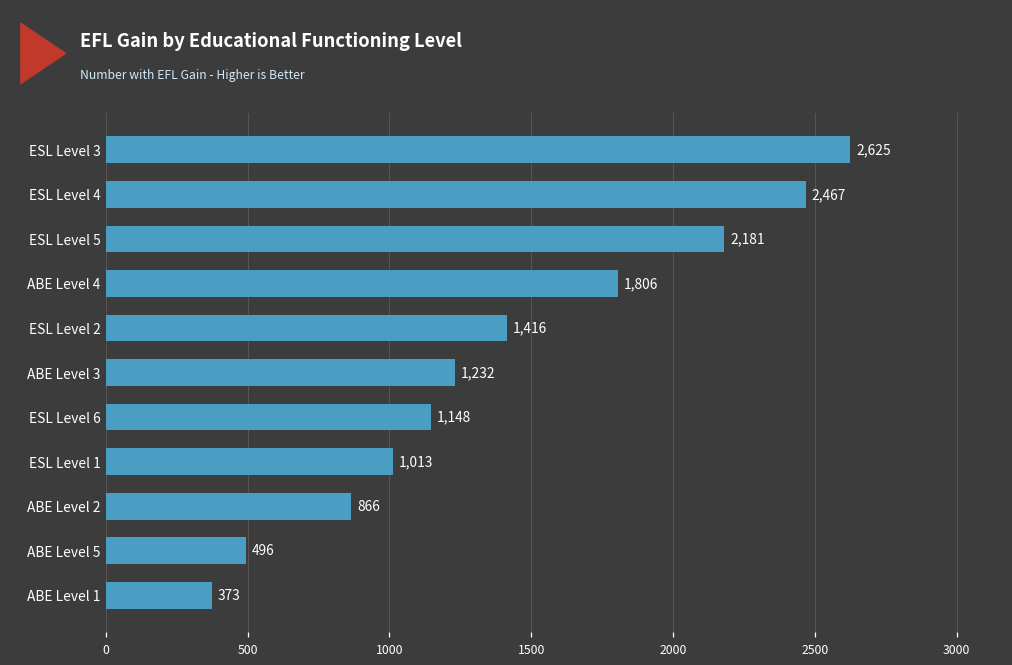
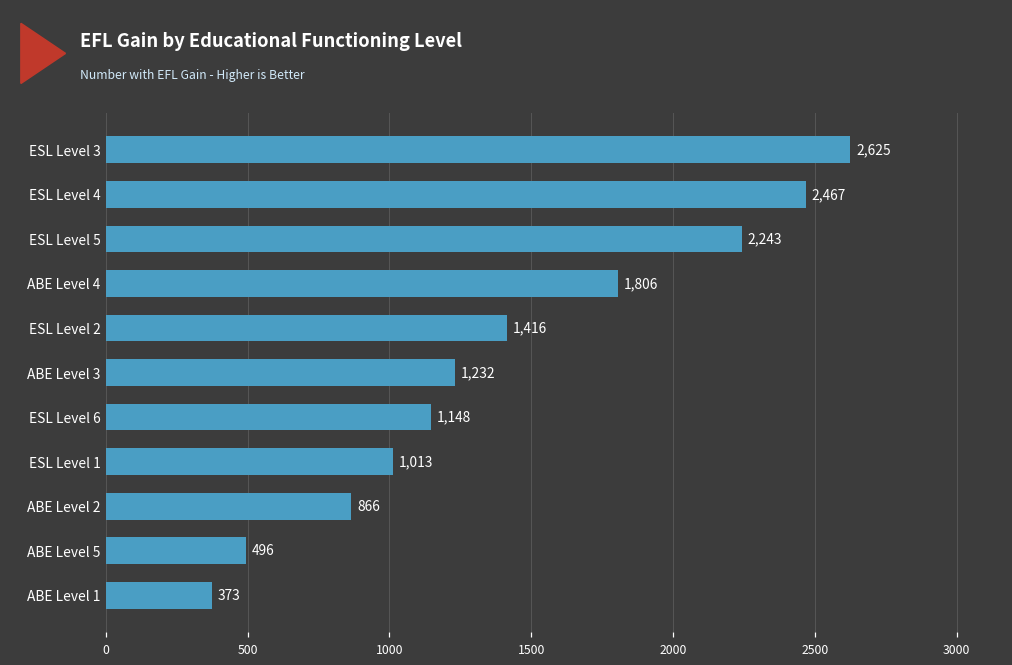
ESL Level 5: 2,181 -> 2,243
